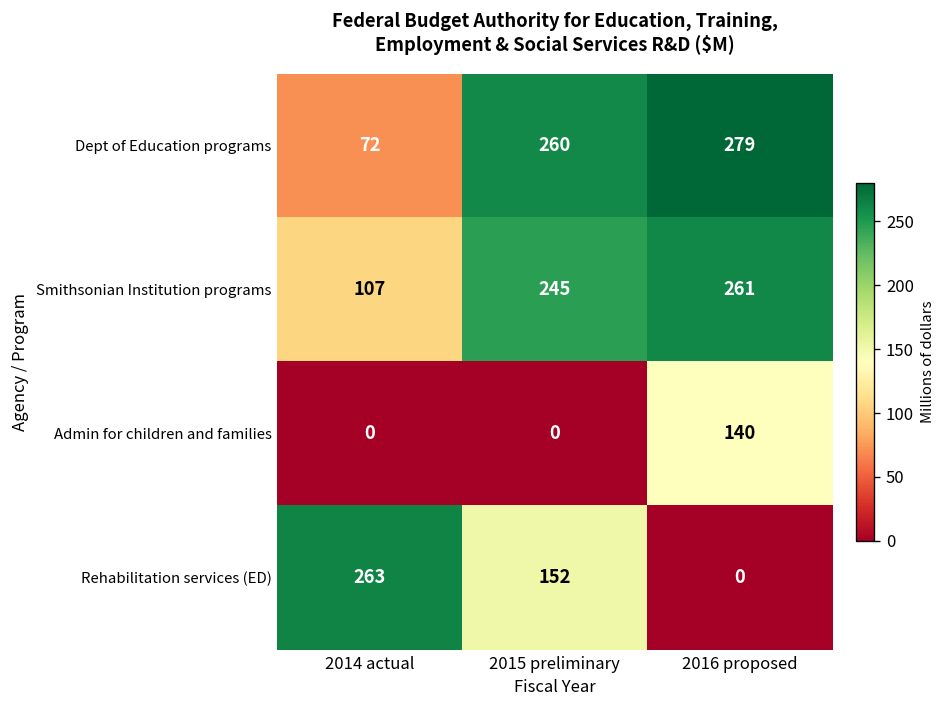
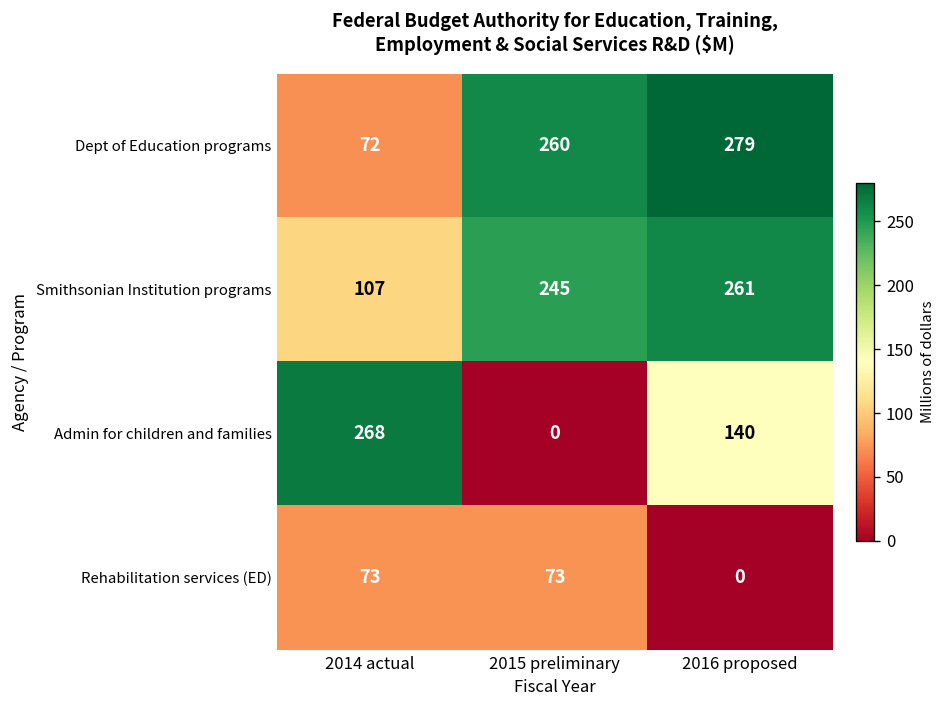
Admin for children and families, 2014 actual: 0 -> 268
Rehabilitation services (ED), 2014 actual: 263 -> 73
Rehabilitation services (ED), 2015 preliminary: 152 -> 73
